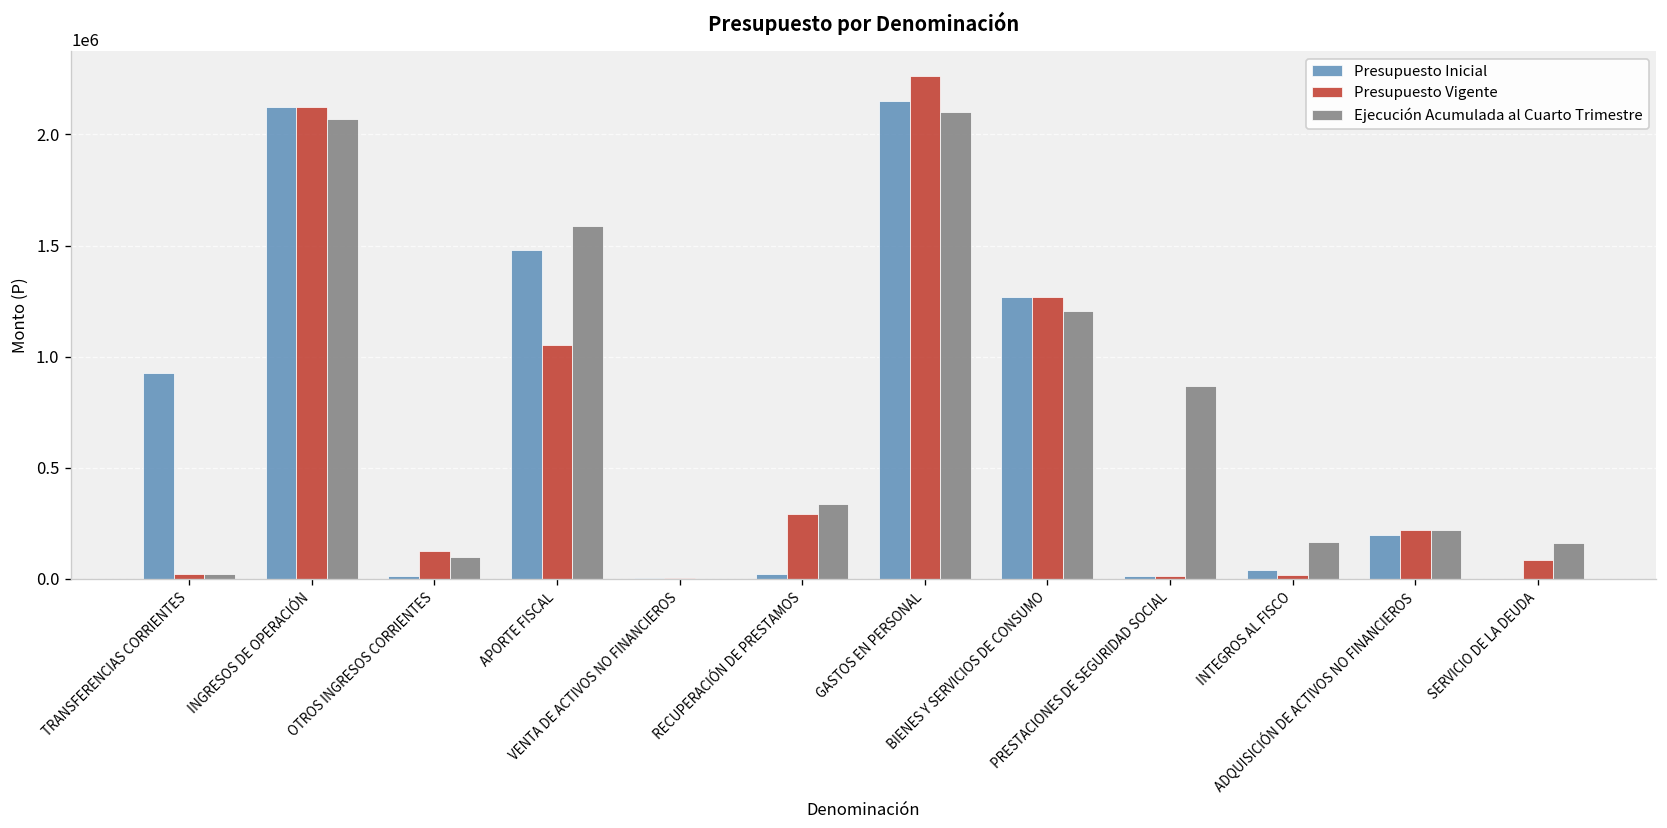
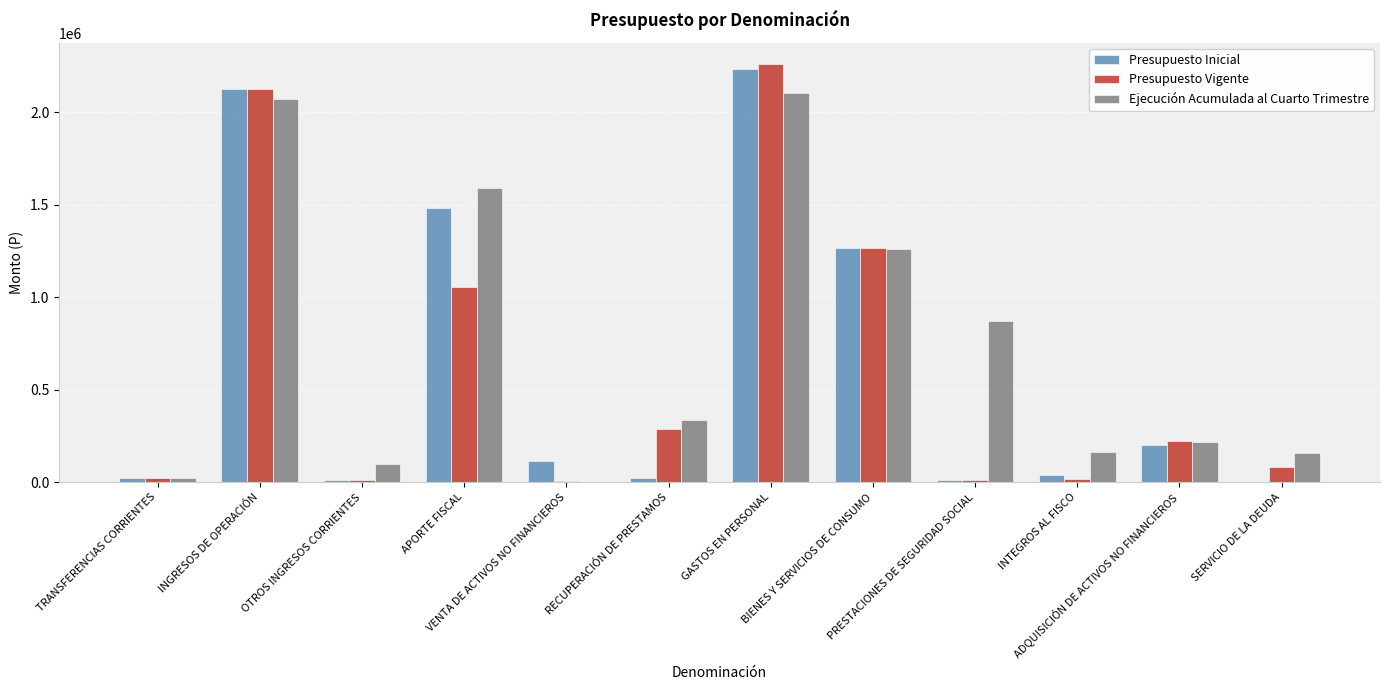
Presupuesto Inicial, TRANSFERENCIAS CORRIENTES: 930000 -> 20000
Presupuesto Vigente, OTROS INGRESOS CORRIENTES: 130000 -> 10000
Presupuesto Inicial, VENTA DE ACTIVOS NO FINANCIEROS: 0 -> 120000
Presupuesto Inicial, GASTOS EN PERSONAL: 2150000 -> 2240000
Ejecución Acumulada al Cuarto Trimestre, BIENES Y SERVICIOS DE CONSUMO: 1200000 -> 1260000
